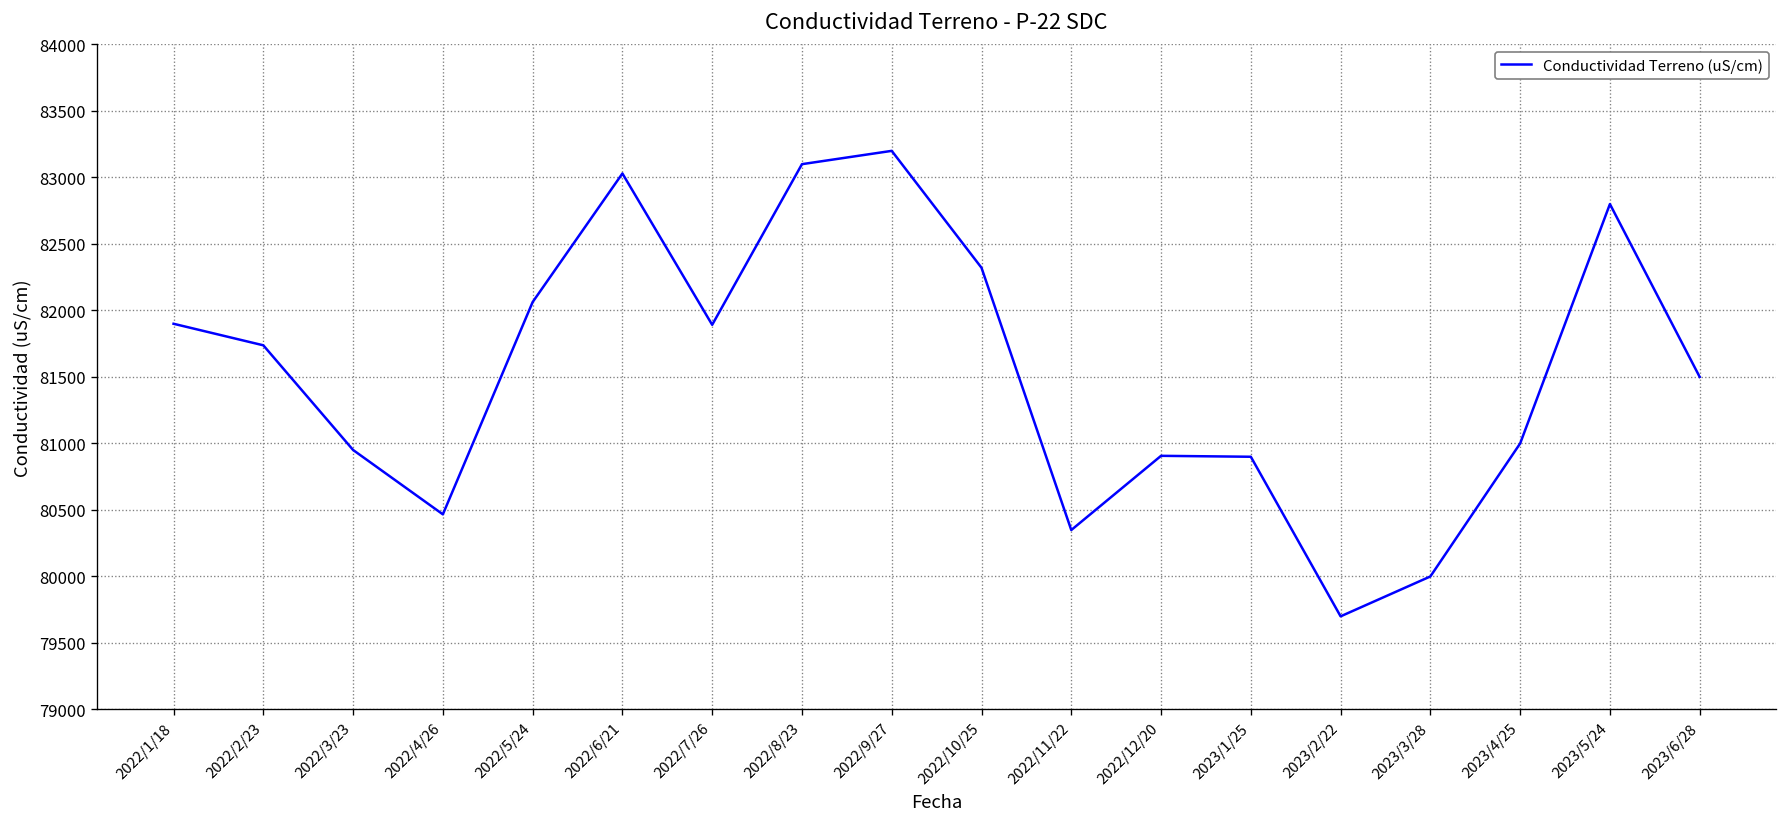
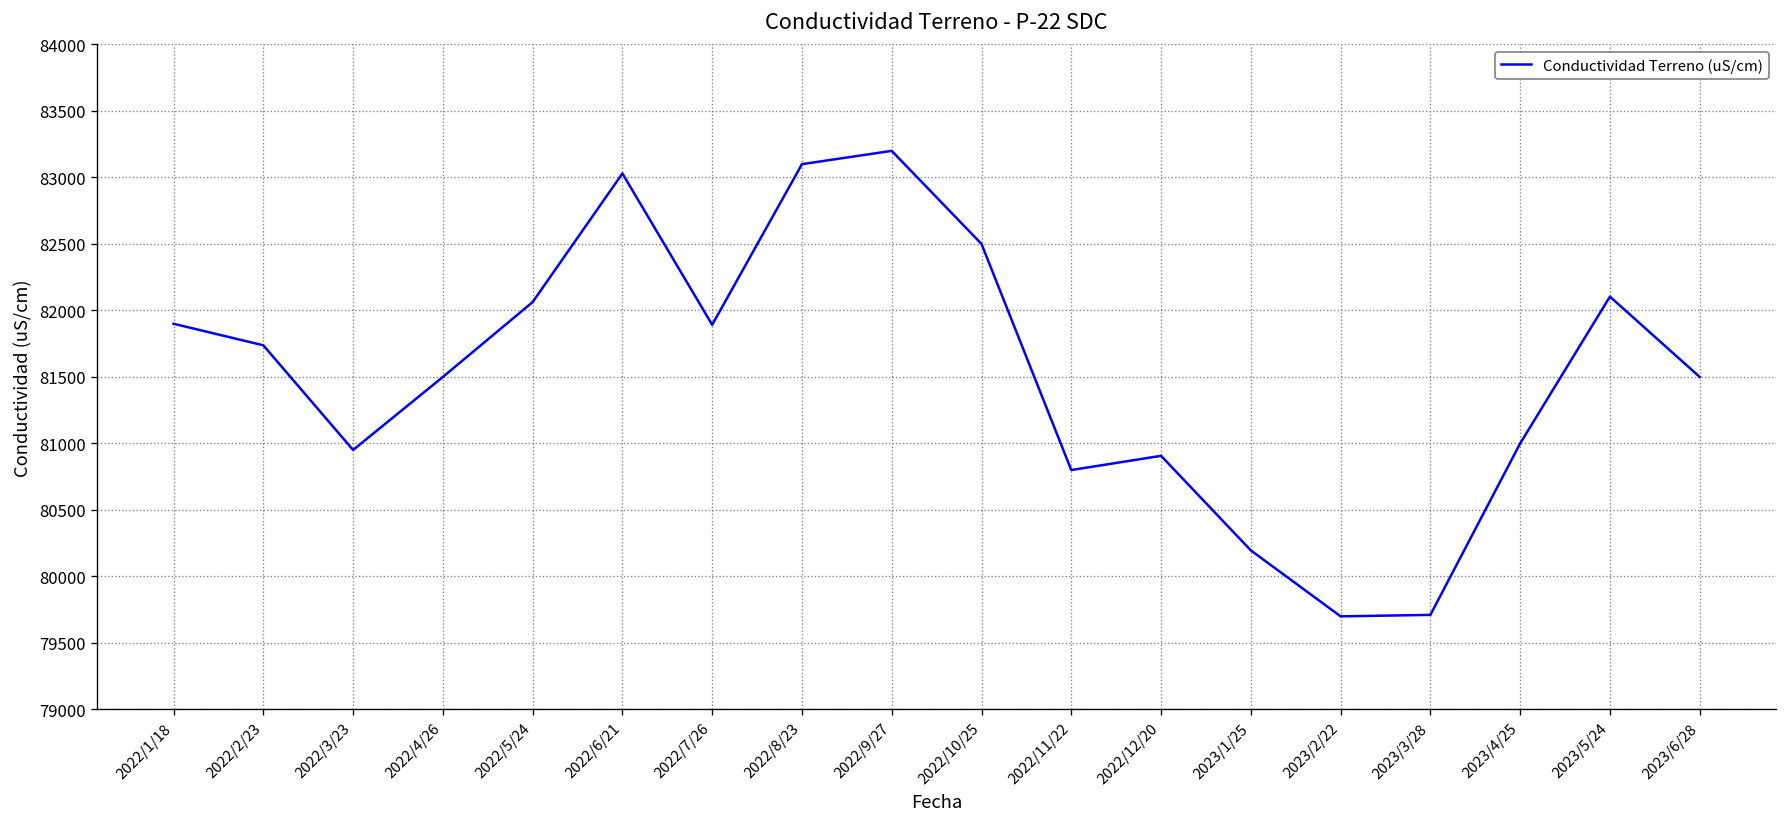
2022/4/26: 80470 -> 81500
2022/10/25: 82320 -> 82500
2022/11/22: 80350 -> 80800
2023/1/25: 80900 -> 80200
2023/3/28: 80000 -> 79710
2023/5/24: 82800 -> 82100
